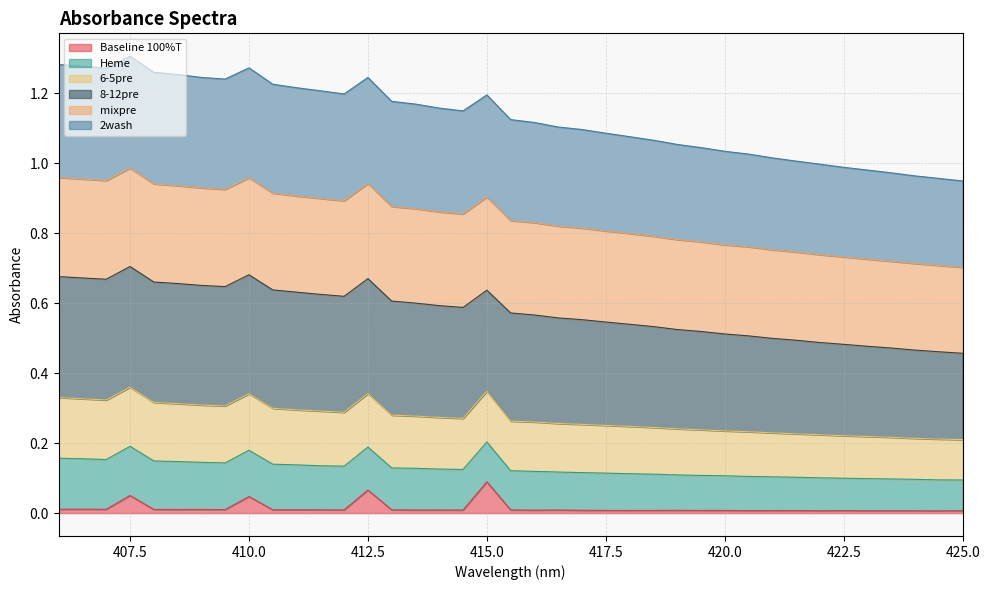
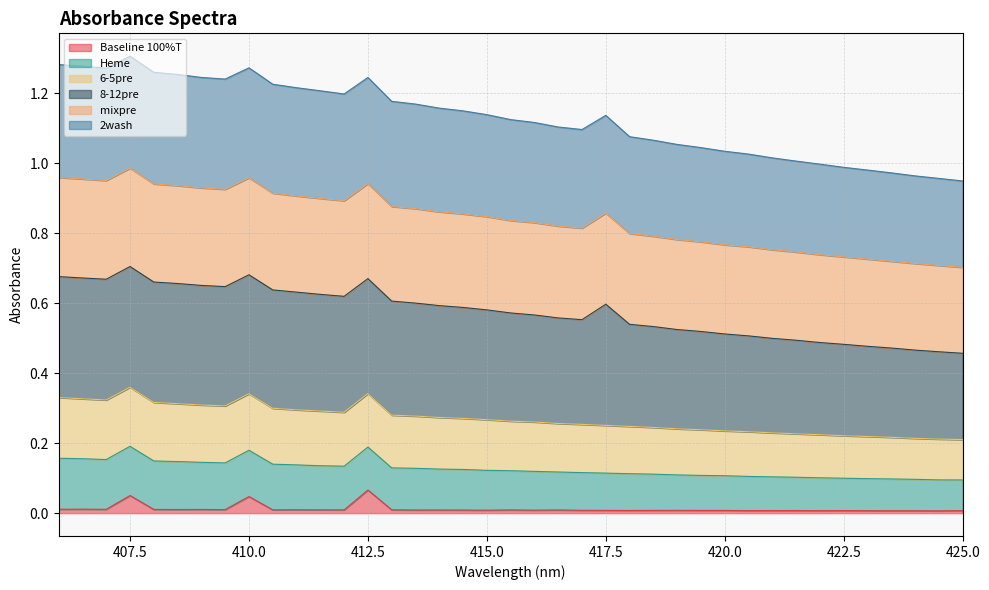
Baseline 100%T, 415.0: 0.09 -> 0.01
8-12pre, 415.0: 0.29 -> 0.31
8-12pre, 417.5: 0.30 -> 0.35
